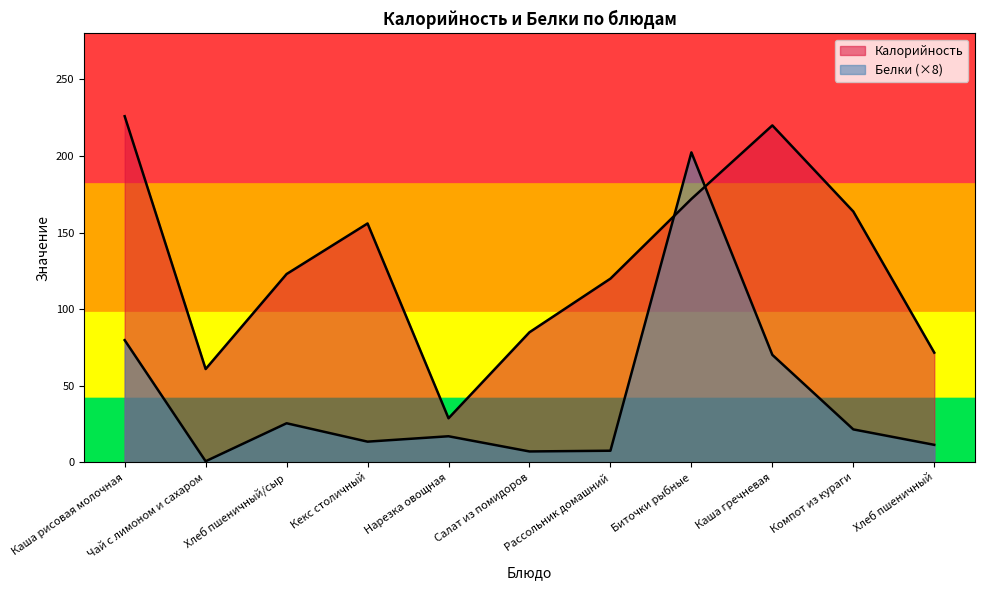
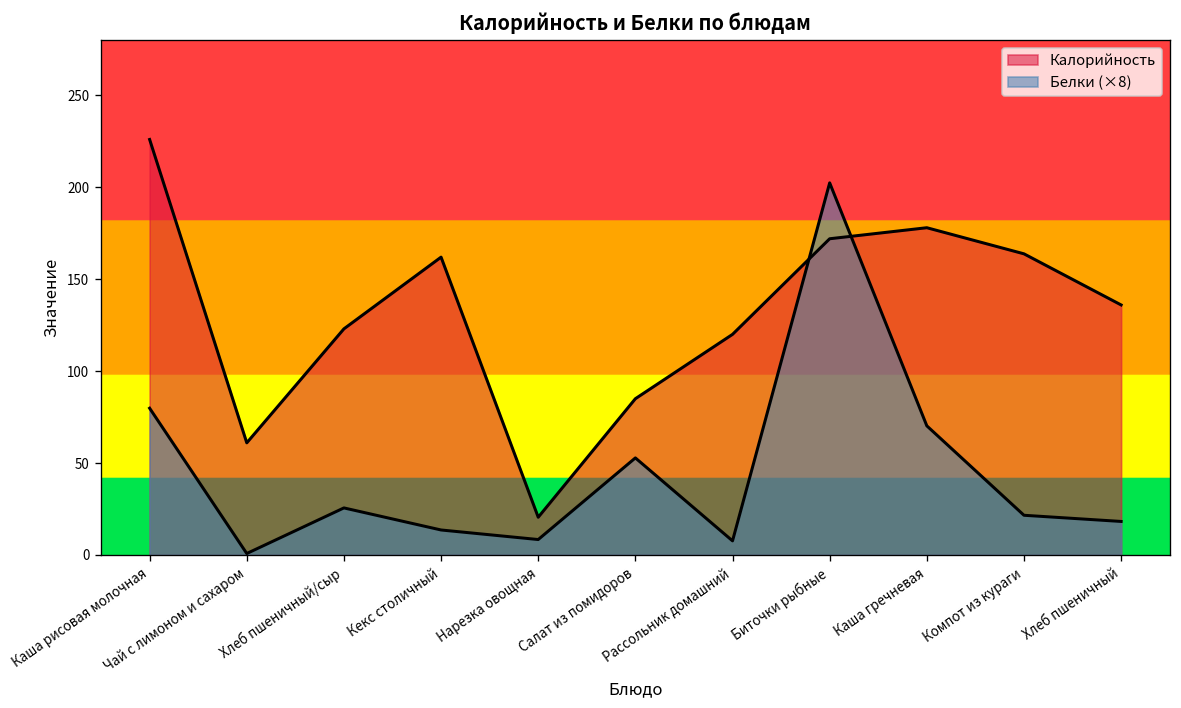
Калорийность, Кекс столичный: 156 -> 162
Калорийность, Нарезка овощная: 29 -> 21
Белки (×8), Нарезка овощная: 17 -> 8
Белки (×8), Салат из помидоров: 7 -> 53
Калорийность, Каша гречневая: 220 -> 178
Калорийность, Хлеб пшеничный: 72 -> 136
Белки (×8), Хлеб пшеничный: 12 -> 18
